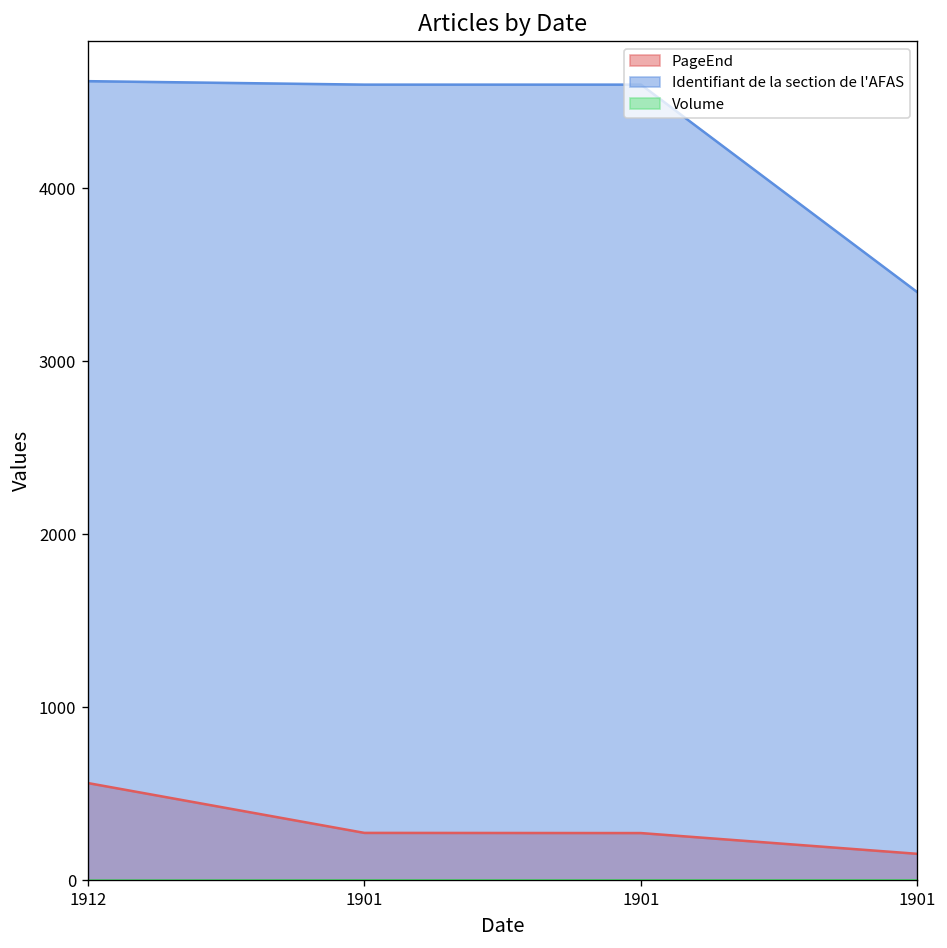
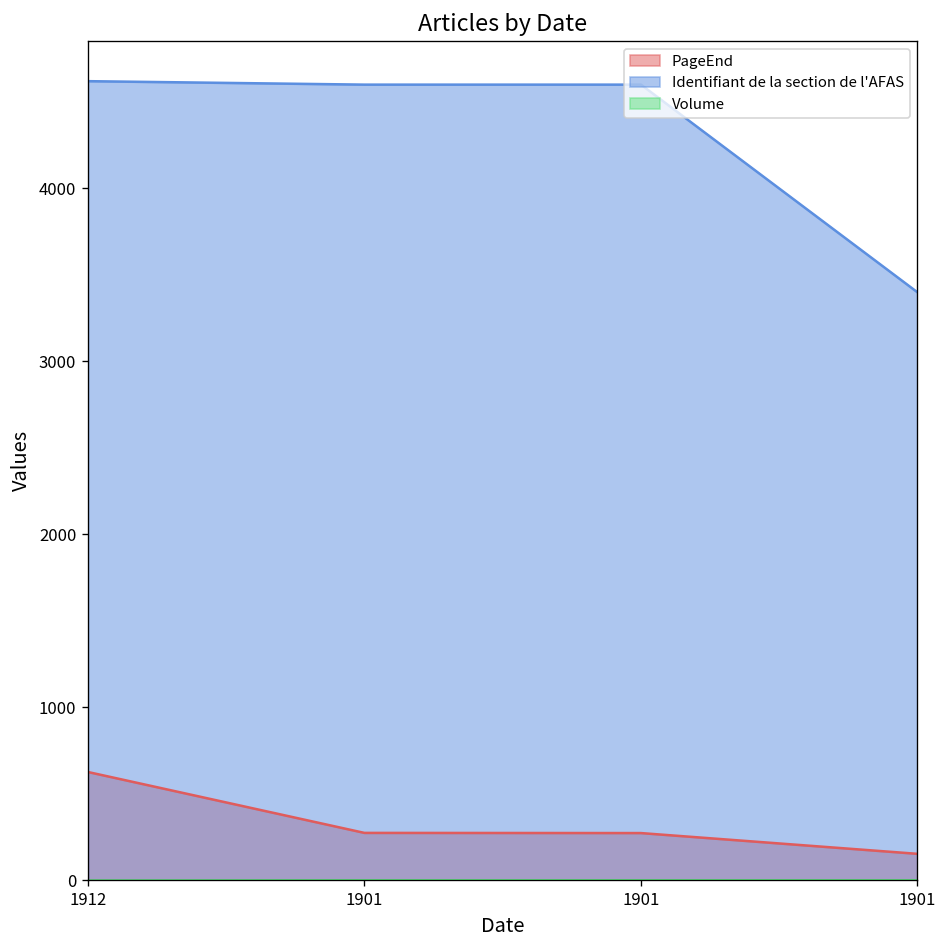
PageEnd, 1912: 560 -> 630
